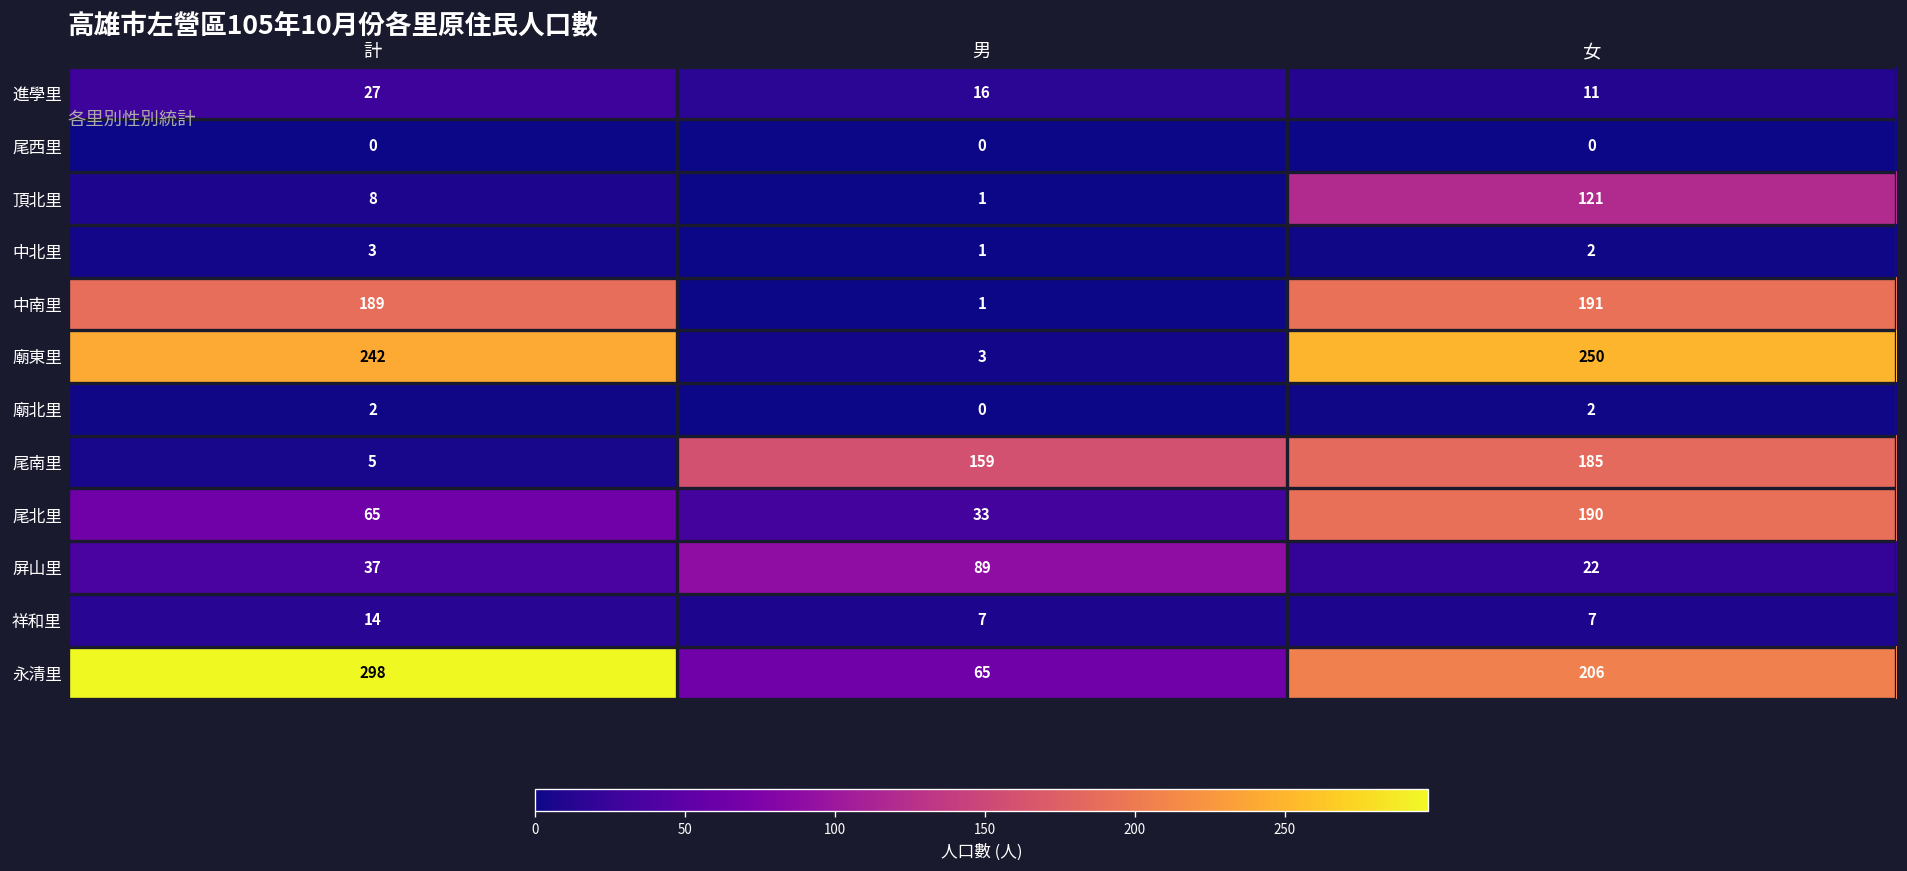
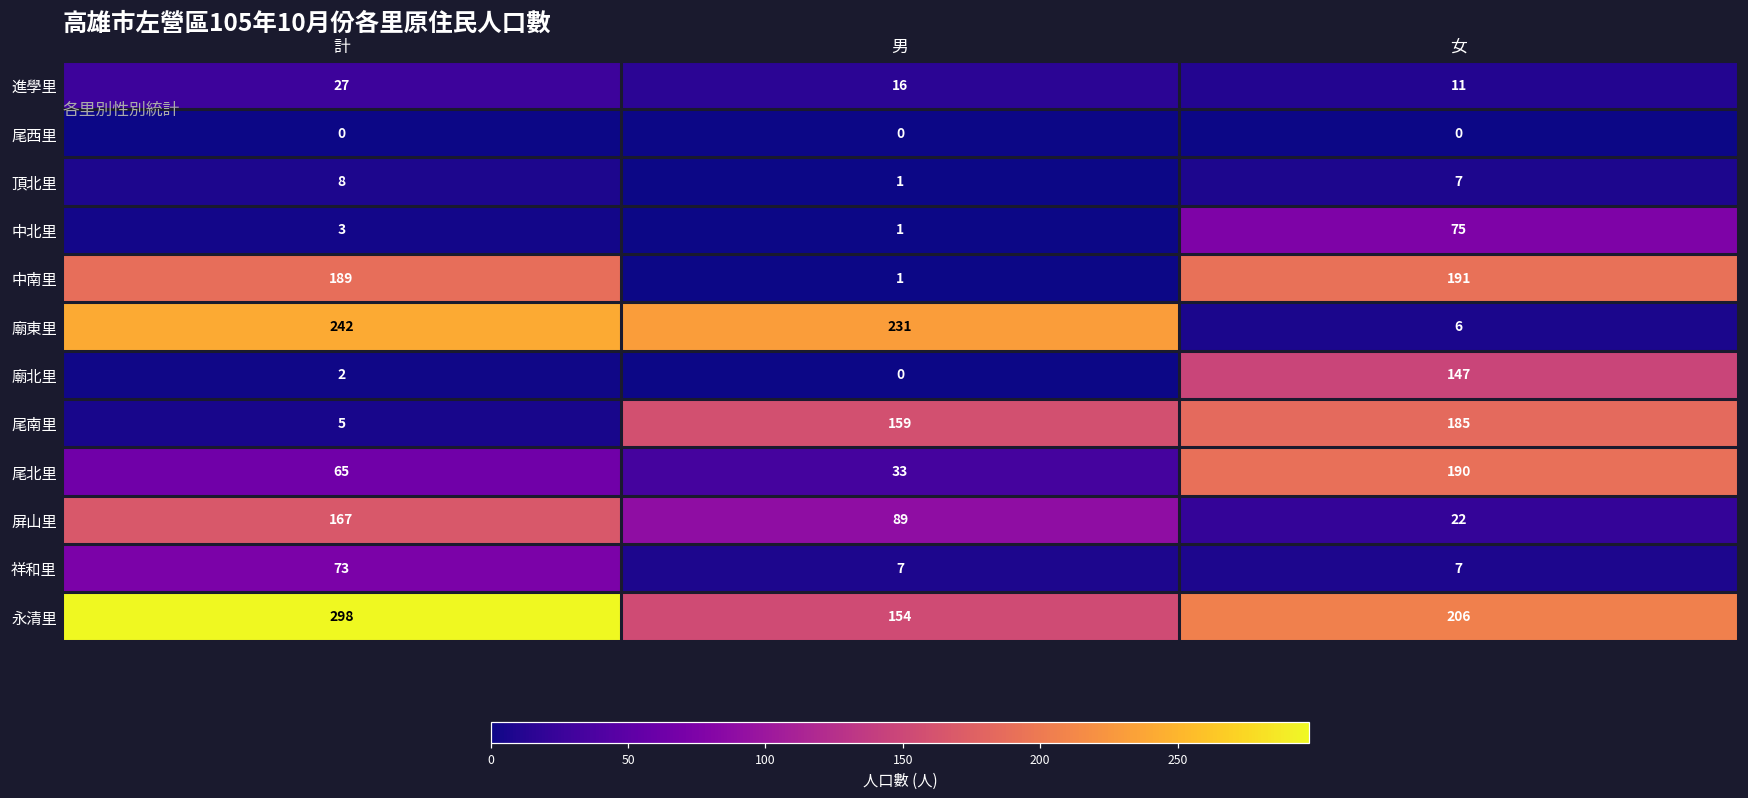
頂北里, 女: 121 -> 7
中北里, 女: 2 -> 75
廟東里, 男: 3 -> 231
廟東里, 女: 250 -> 6
廟北里, 女: 2 -> 147
屏山里, 計: 37 -> 167
祥和里, 計: 14 -> 73
永清里, 男: 65 -> 154
